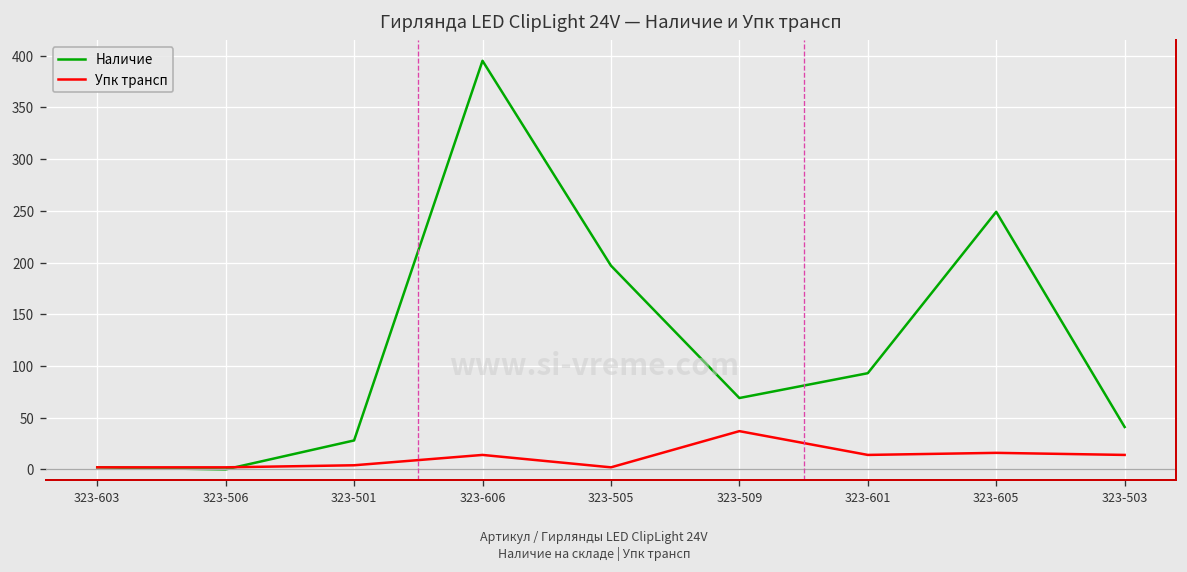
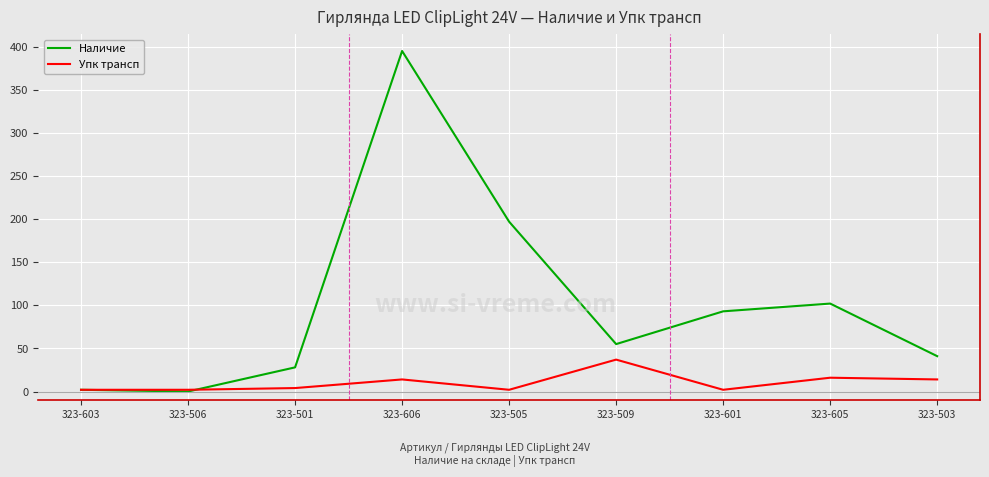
Наличие, 323-509: 70 -> 60
Упк трансп, 323-601: 10 -> 0
Наличие, 323-605: 250 -> 100
